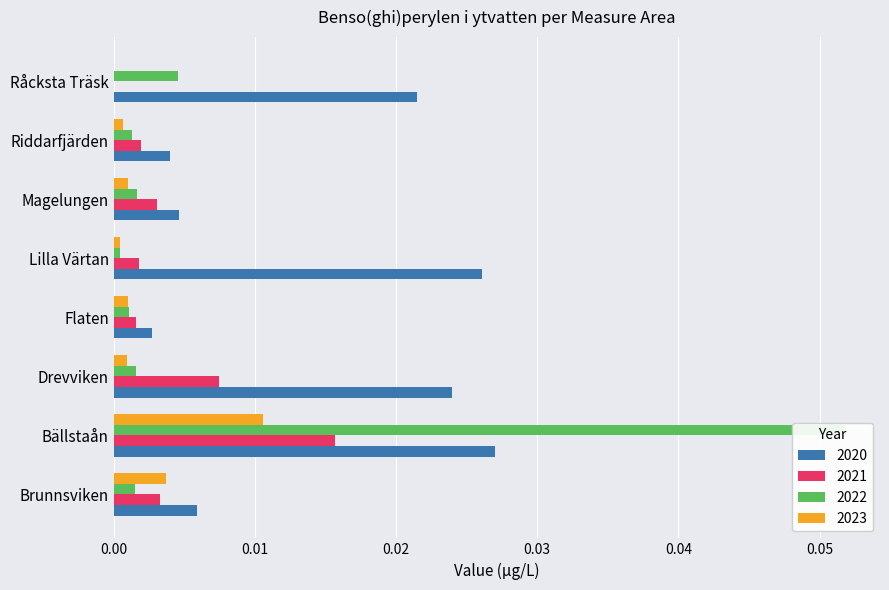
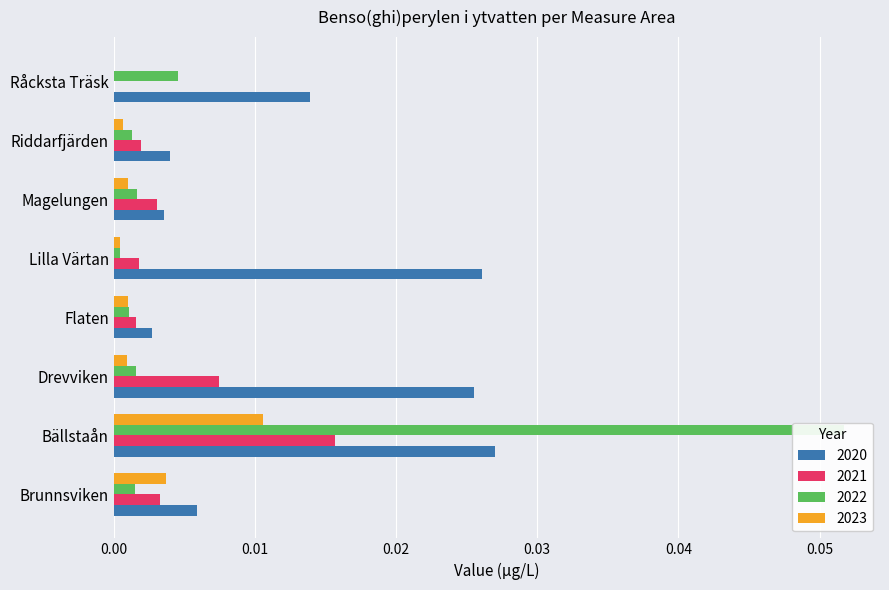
2020, Råcksta Träsk: 0.0215 -> 0.0139
2020, Magelungen: 0.0047 -> 0.0036
2020, Drevviken: 0.0240 -> 0.0255
